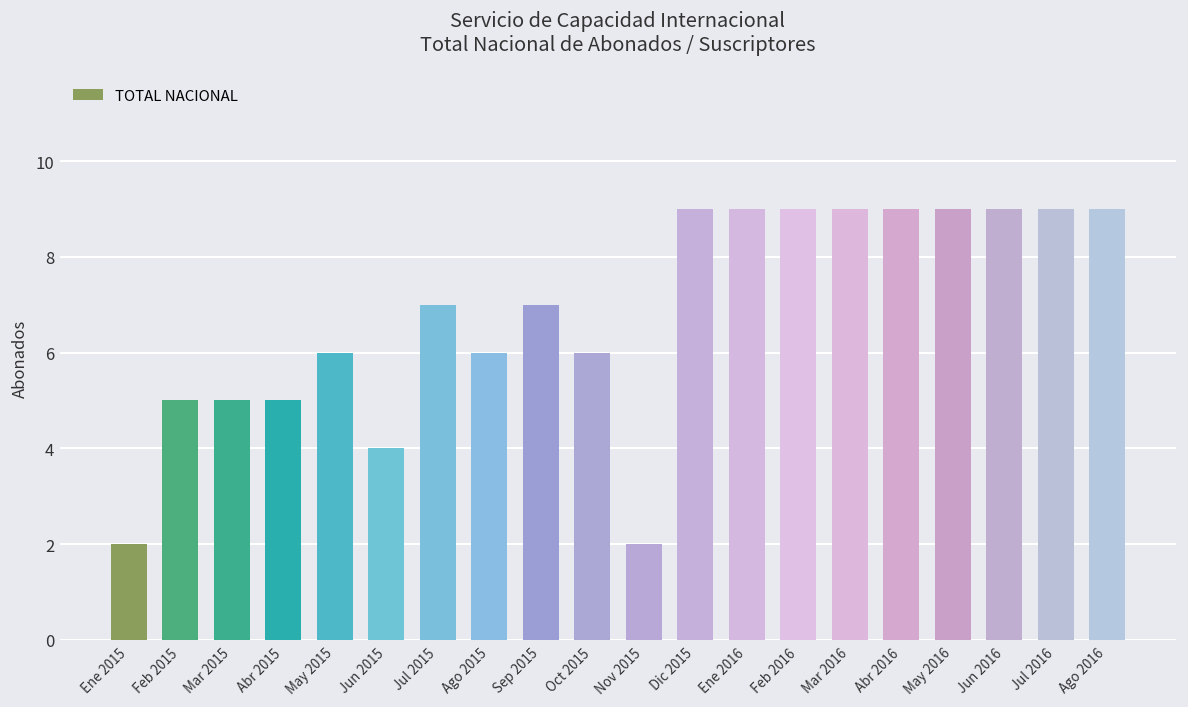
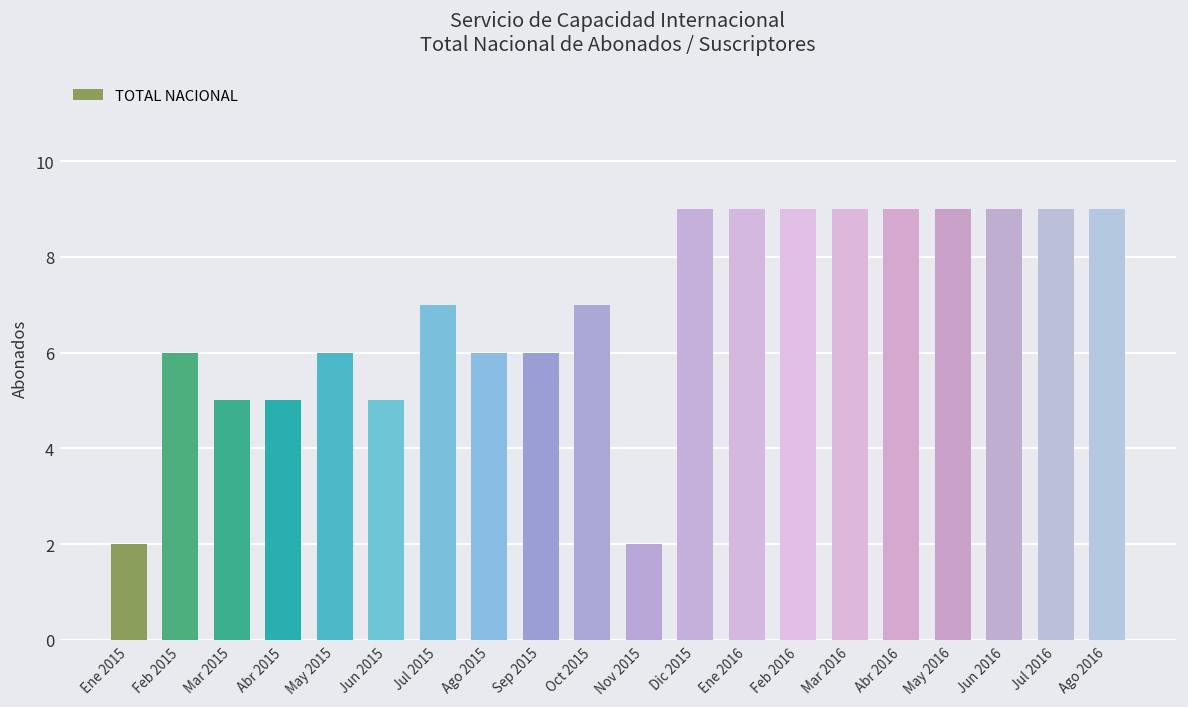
Feb 2015: 5 -> 6
Jun 2015: 4 -> 5
Sep 2015: 7 -> 6
Oct 2015: 6 -> 7
